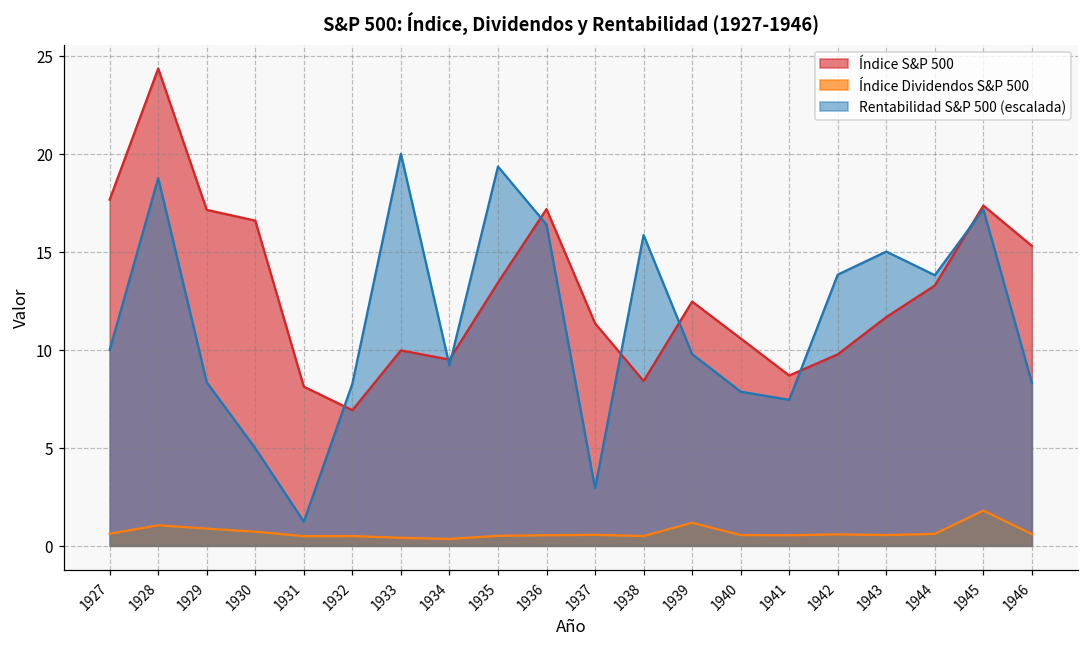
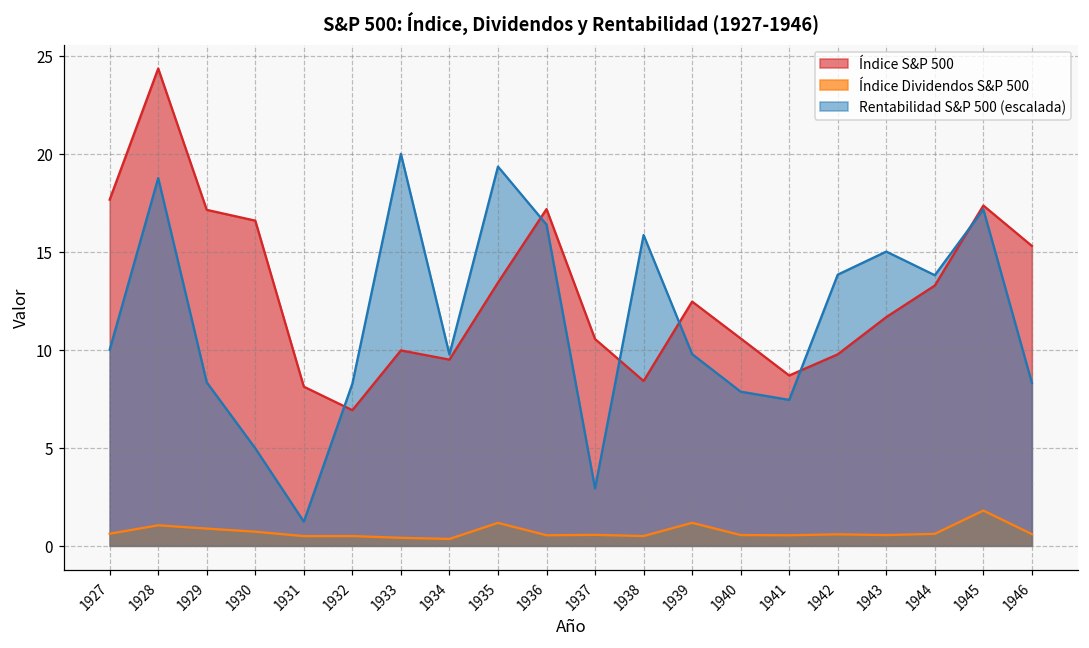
Rentabilidad S&P 500 (escalada), 1934: 9.2 -> 9.8
Índice Dividendos S&P 500, 1935: 0.5 -> 1.2
Índice S&P 500, 1937: 11.4 -> 10.6
